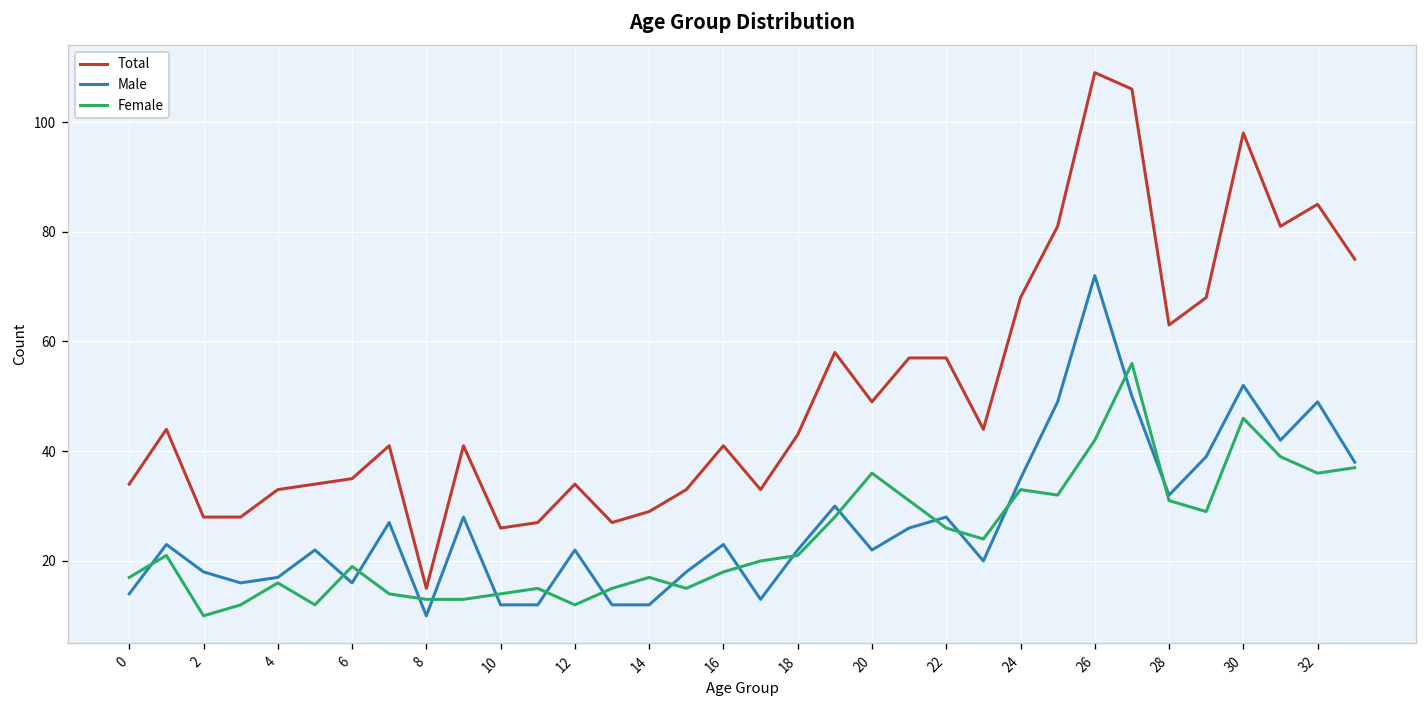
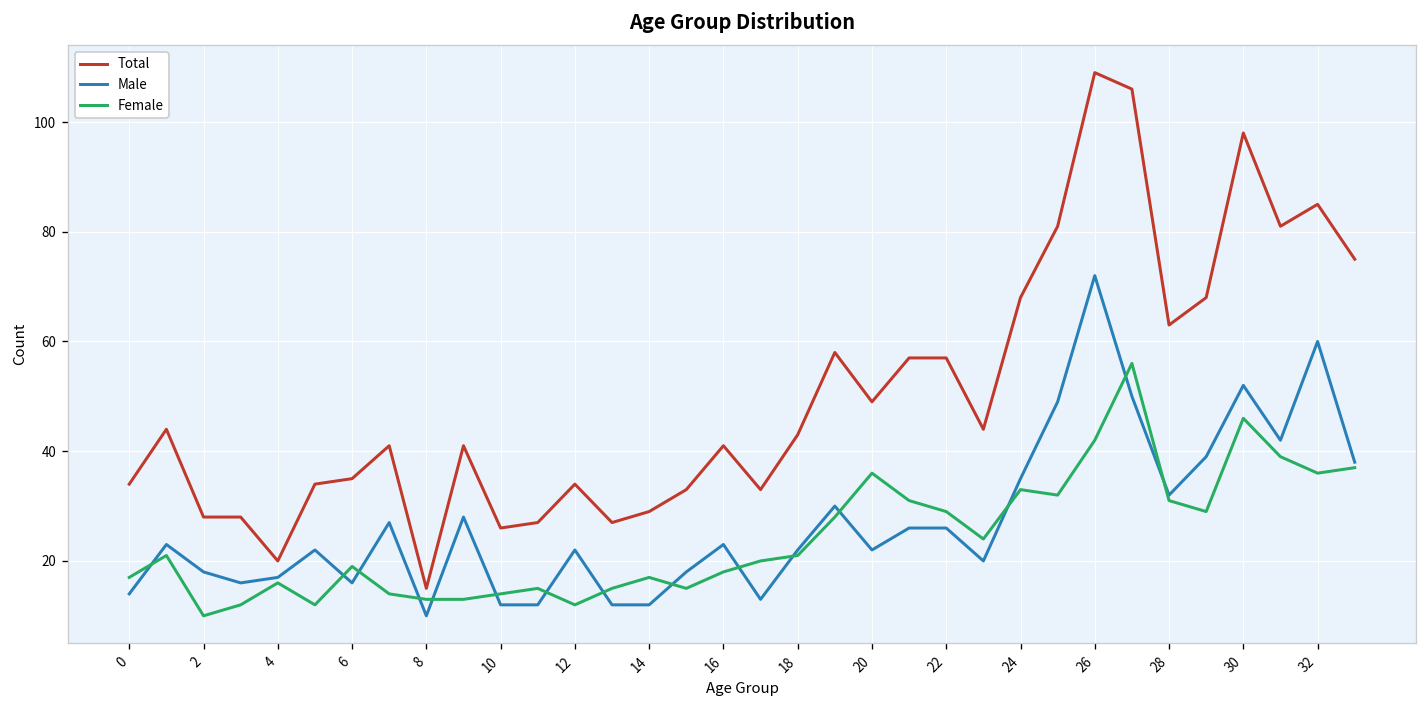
Total, 4: 33 -> 20
Male, 22: 28 -> 26
Female, 22: 26 -> 29
Male, 32: 49 -> 60
